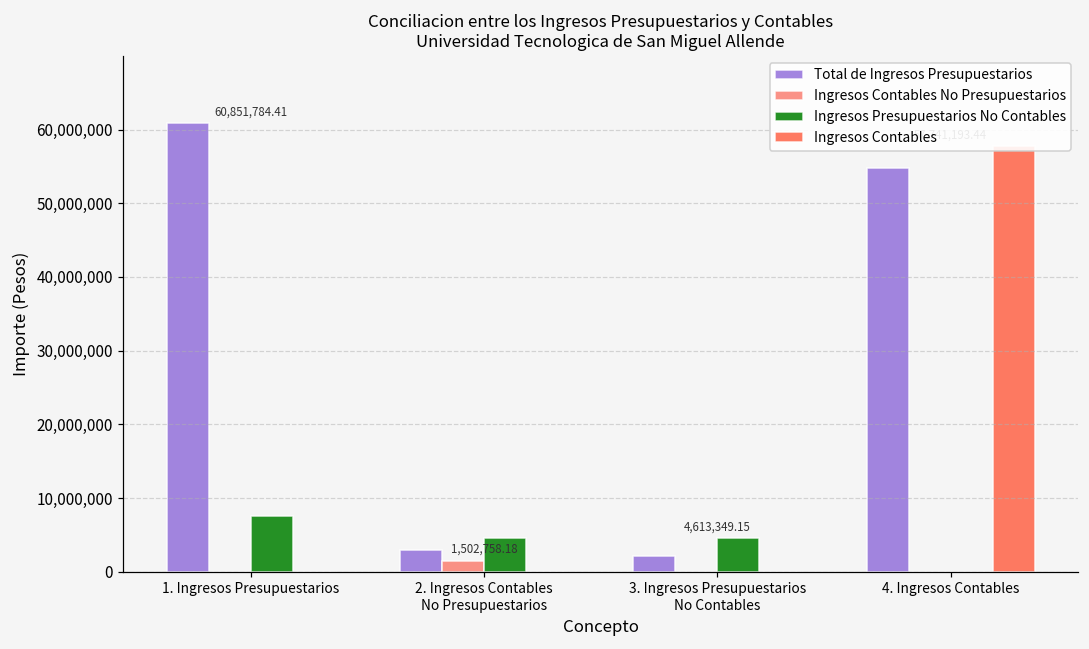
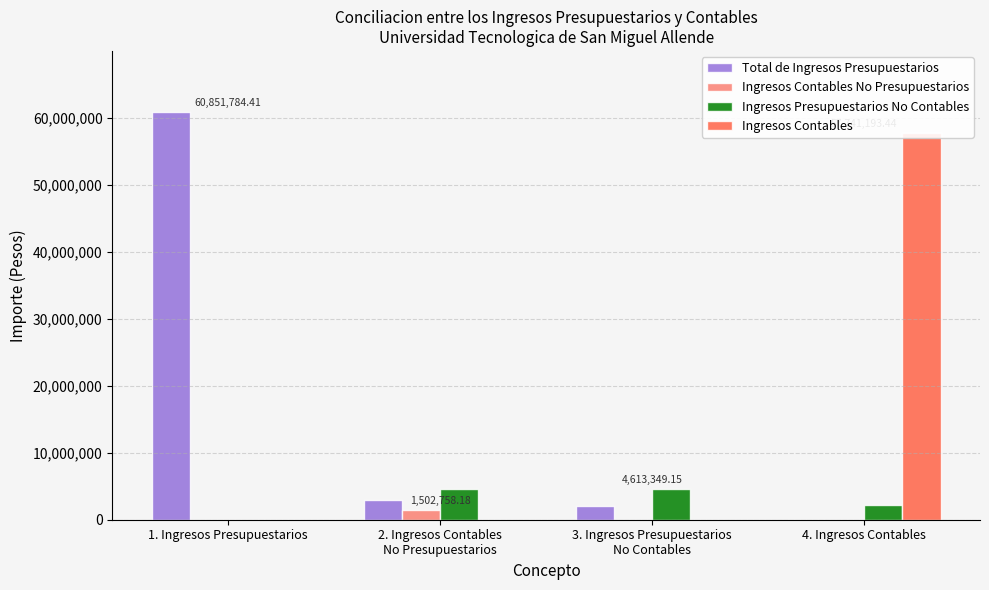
Ingresos Presupuestarios No Contables, 1. Ingresos Presupuestarios: 7,000,000 -> 0
Total de Ingresos Presupuestarios, 4. Ingresos Contables: 55,000,000 -> 0
Ingresos Presupuestarios No Contables, 4. Ingresos Contables: 0 -> 2,000,000
